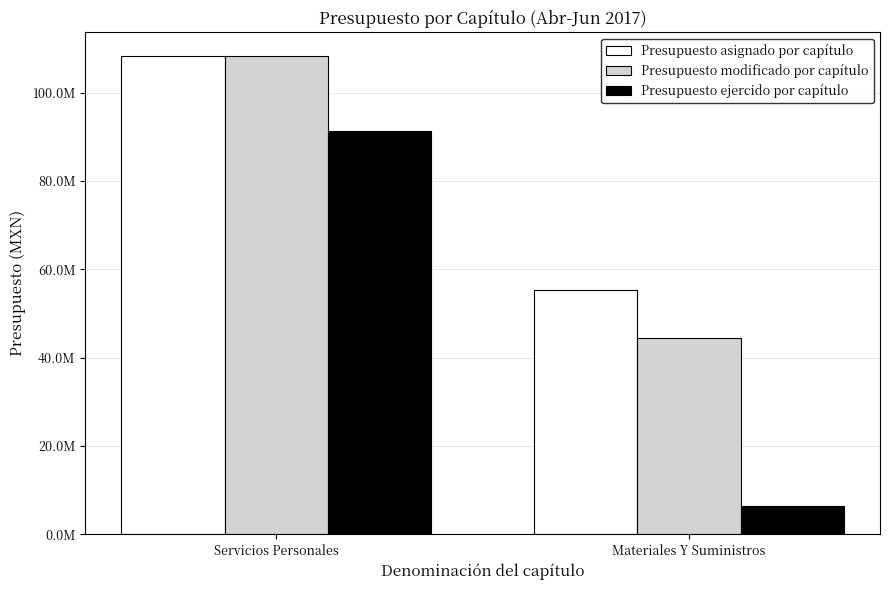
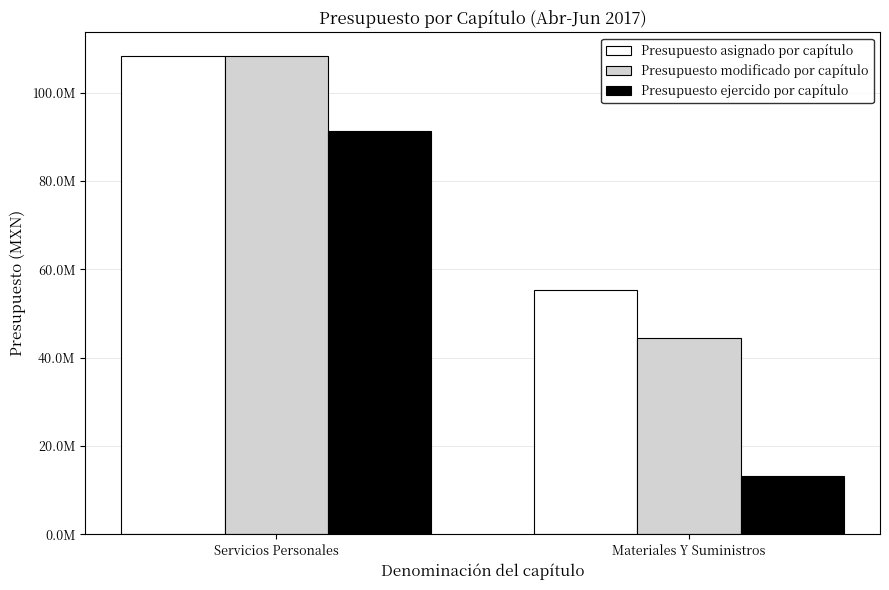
Presupuesto ejercido por capítulo, Materiales Y Suministros: 7000000 -> 13000000
